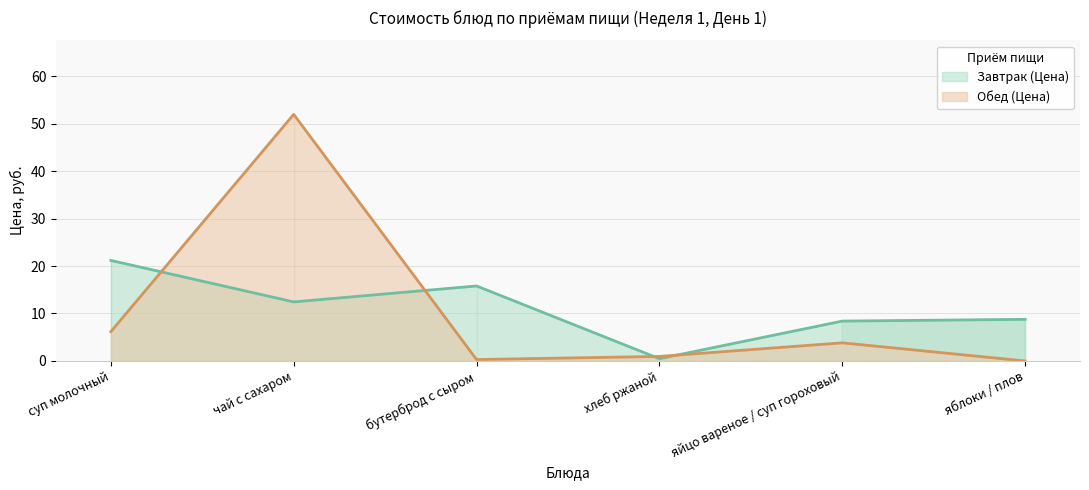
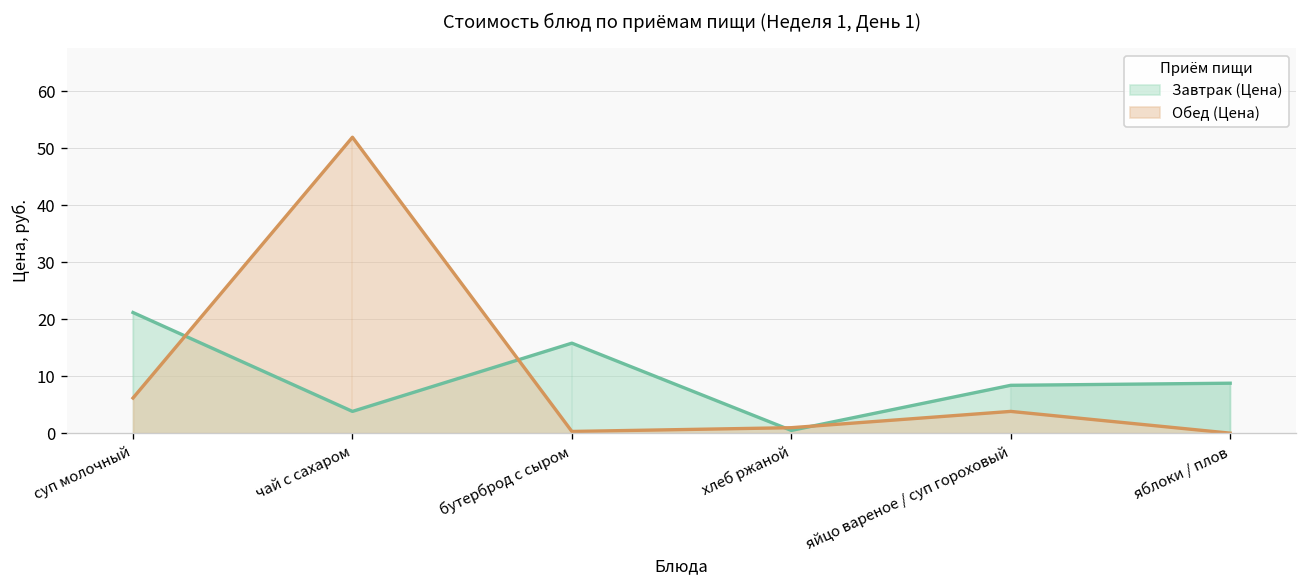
Завтрак (Цена), чай с сахаром: 12 -> 4
